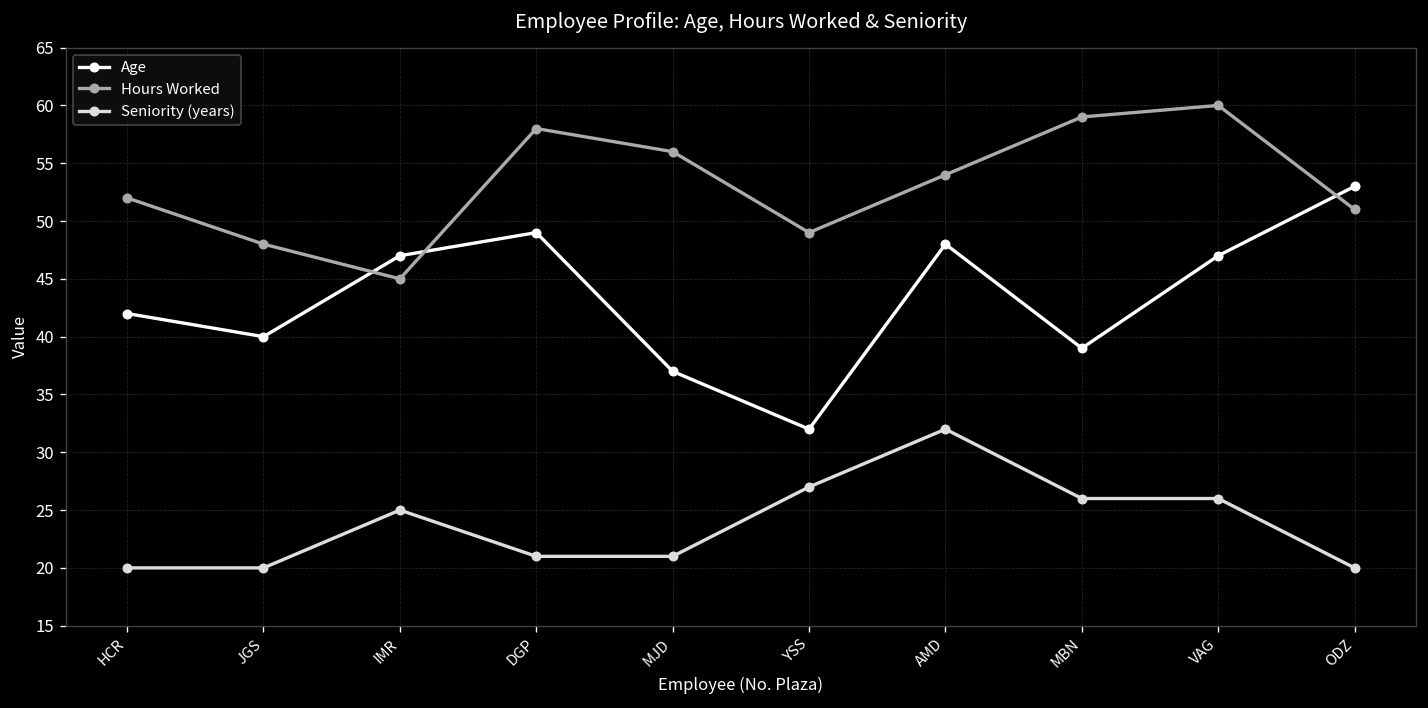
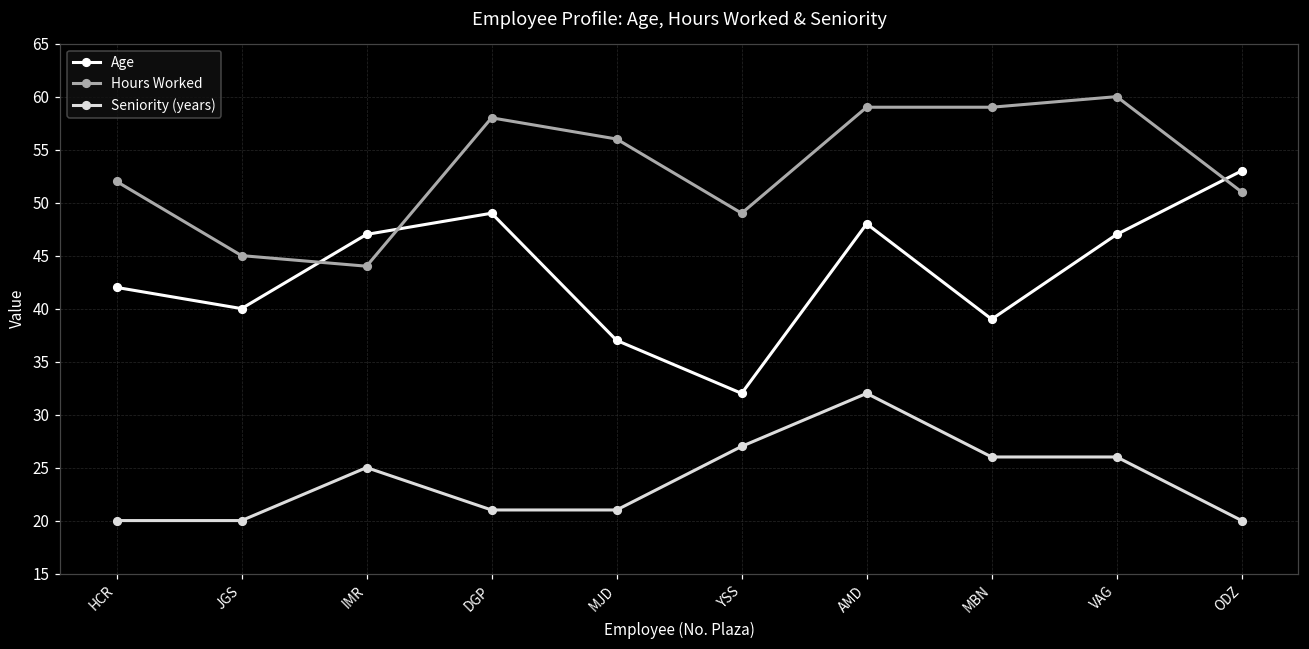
Hours Worked, JGS: 48 -> 45
Hours Worked, IMR: 45 -> 44
Hours Worked, AMD: 54 -> 59
